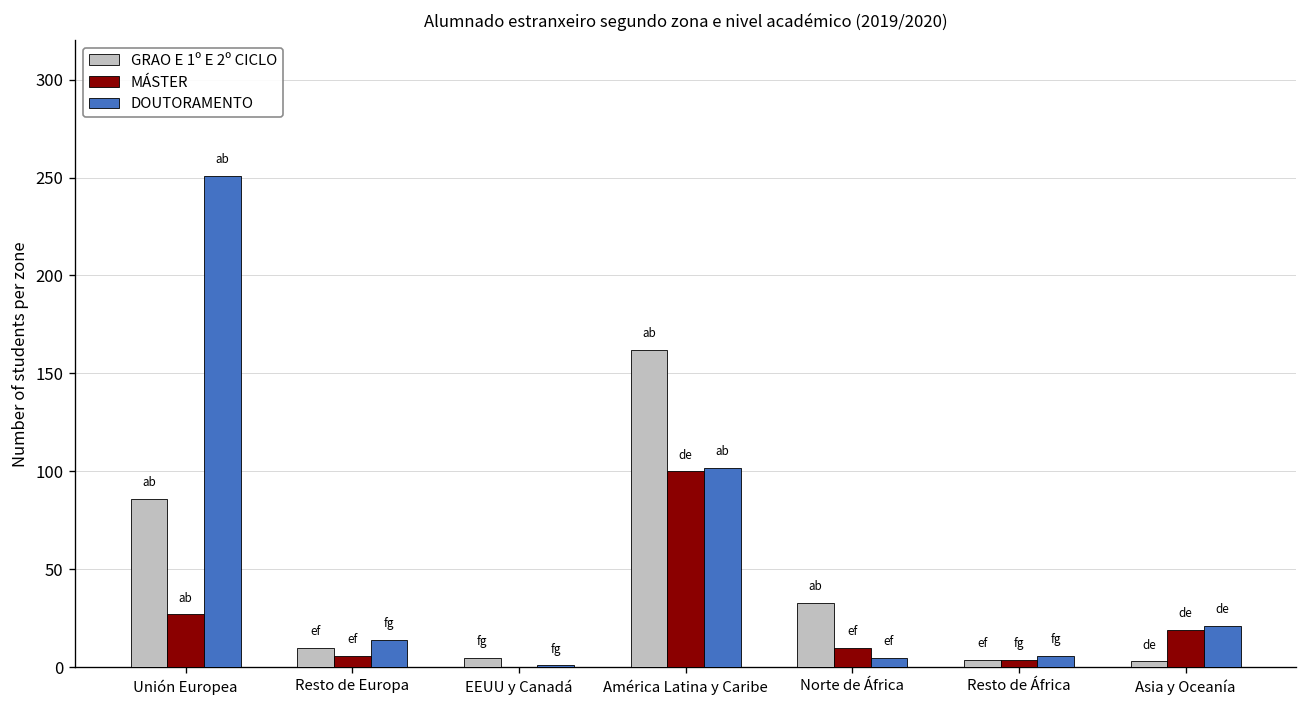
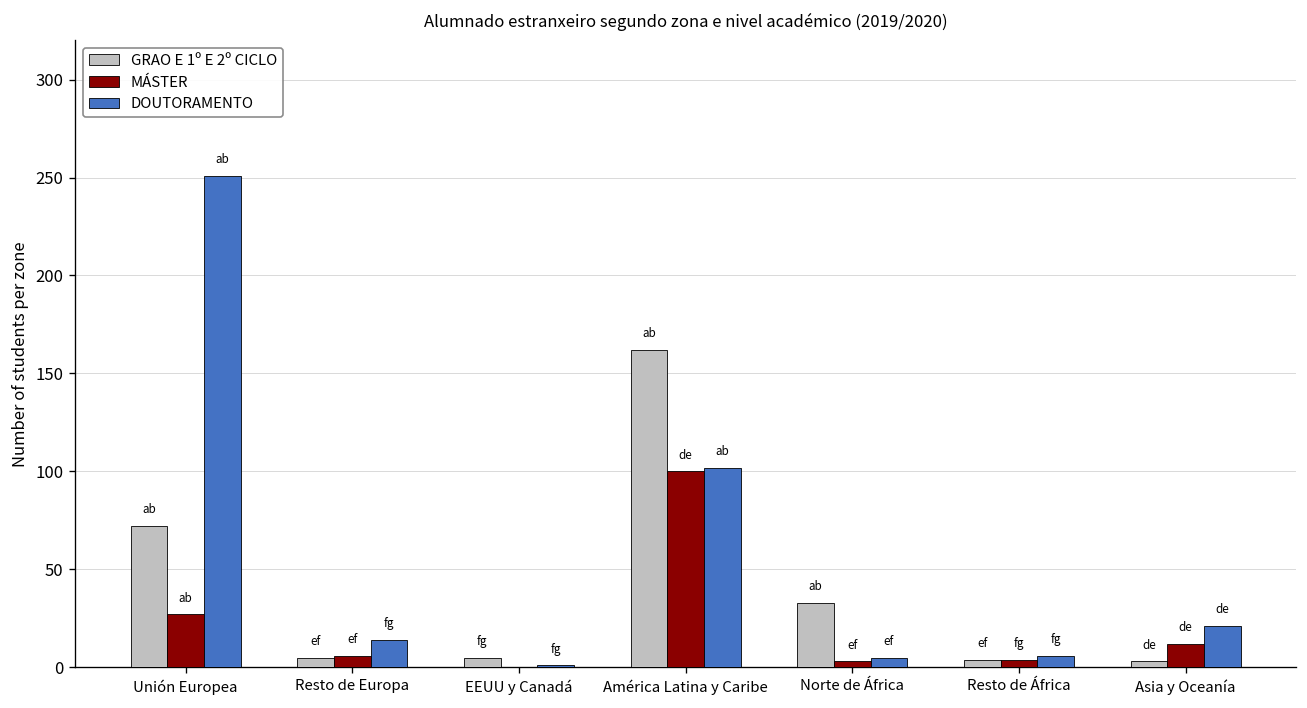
GRAO E 1º E 2º CICLO, Unión Europea: 86 -> 72
GRAO E 1º E 2º CICLO, Resto de Europa: 10 -> 5
MÁSTER, Norte de África: 10 -> 3
MÁSTER, Asia y Oceanía: 19 -> 12
